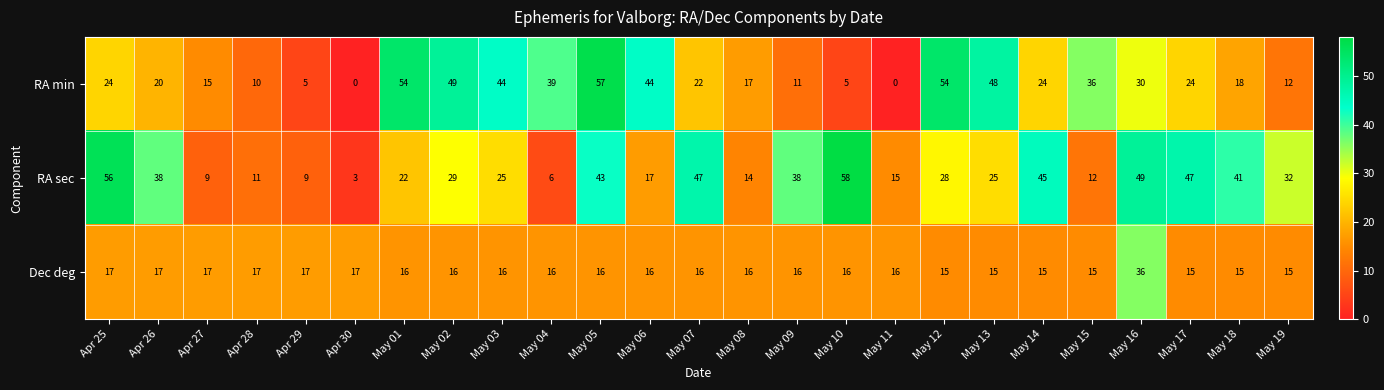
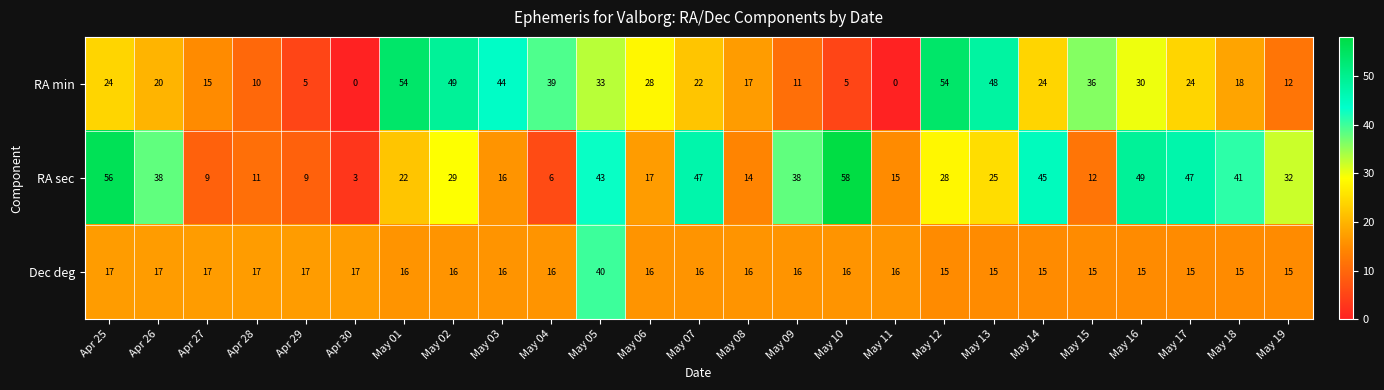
RA min, May 05: 57 -> 33
RA min, May 06: 44 -> 28
RA sec, May 03: 25 -> 16
Dec deg, May 05: 16 -> 40
Dec deg, May 16: 36 -> 15
